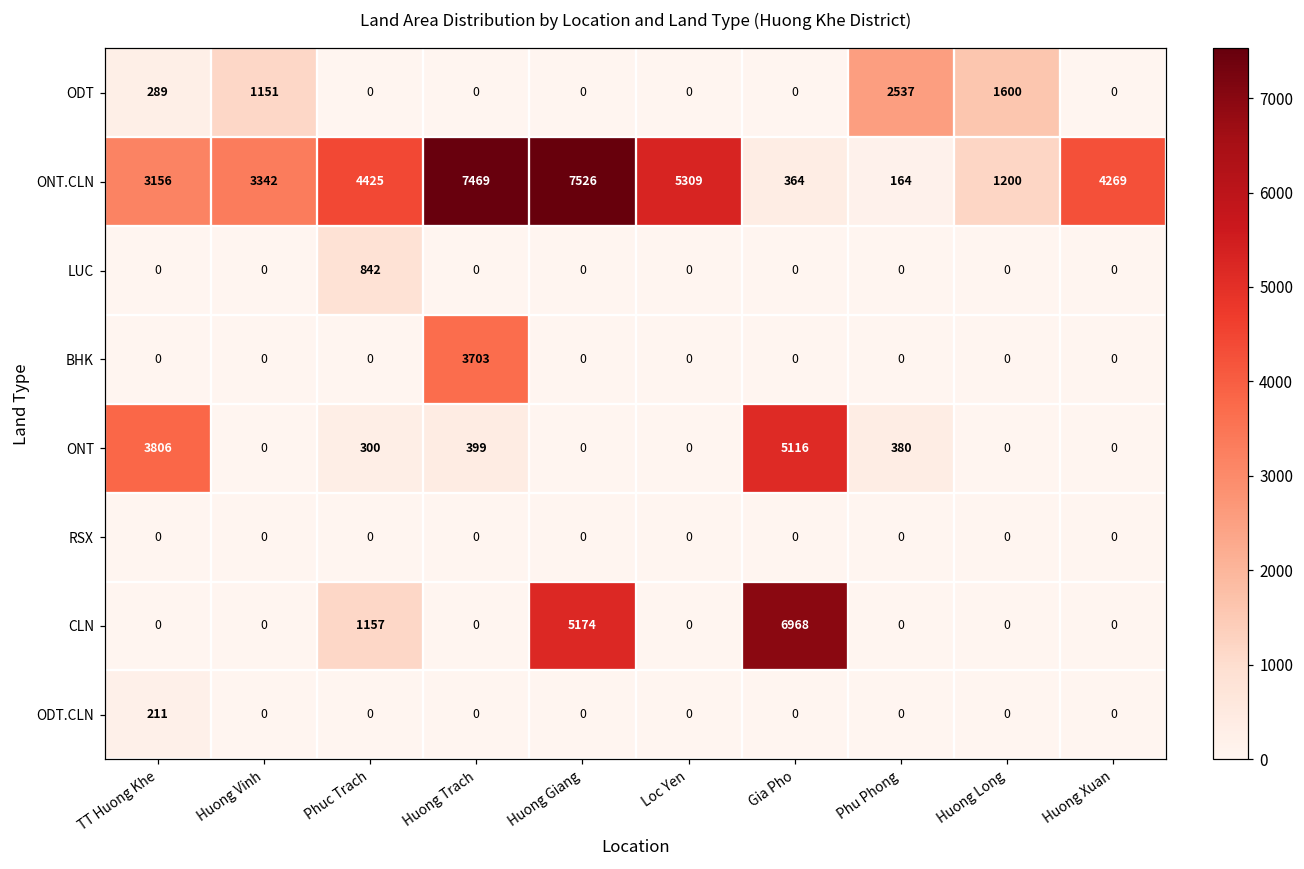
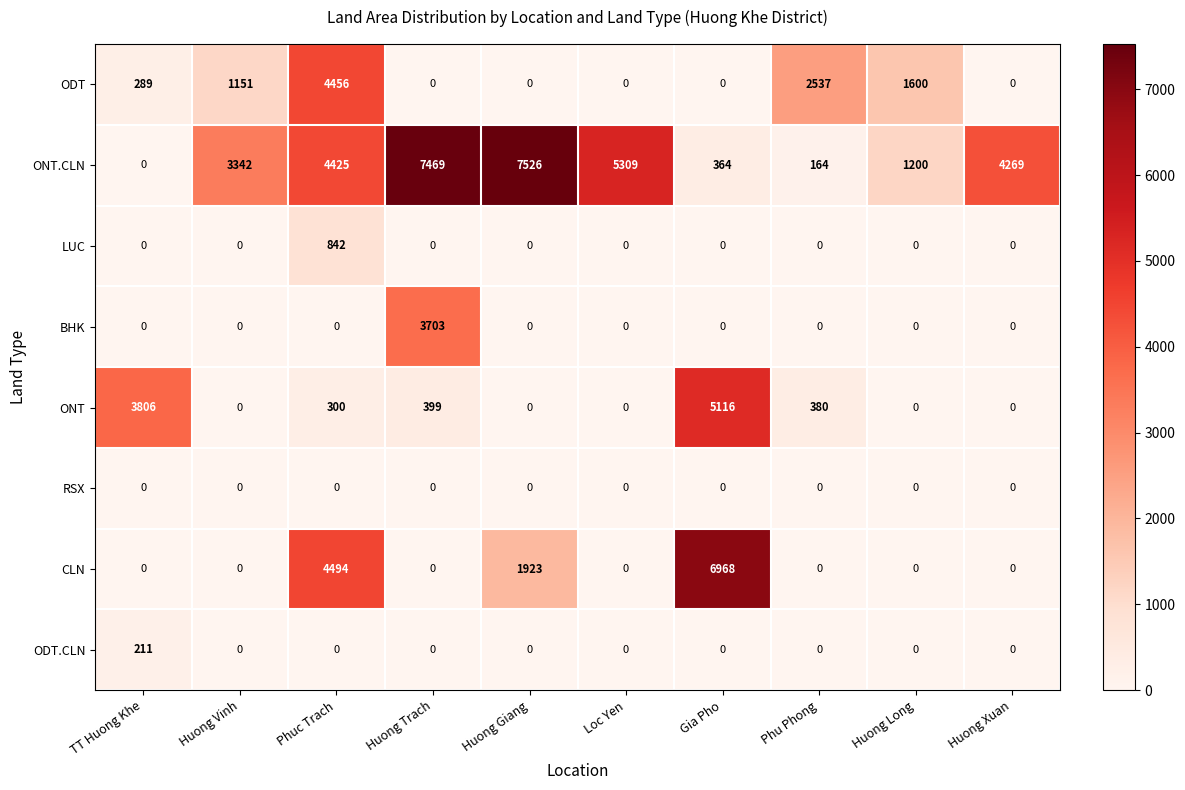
ODT, Phuc Trach: 0 -> 4456
ONT.CLN, TT Huong Khe: 3156 -> 0
CLN, Phuc Trach: 1157 -> 4494
CLN, Huong Giang: 5174 -> 1923
